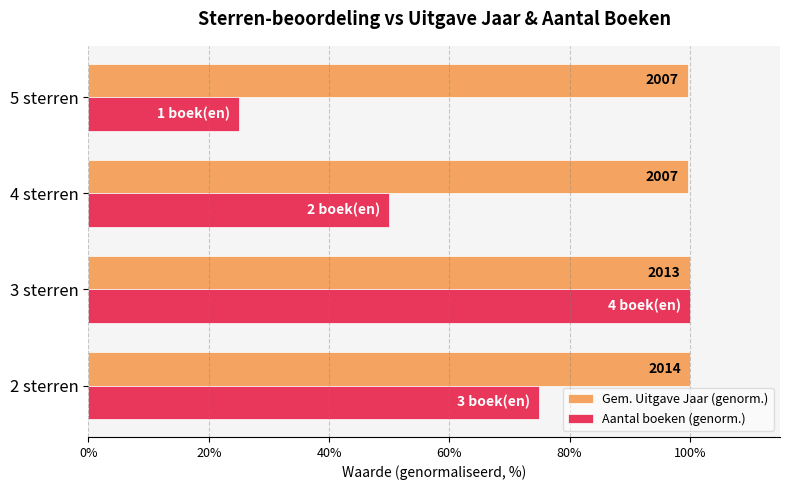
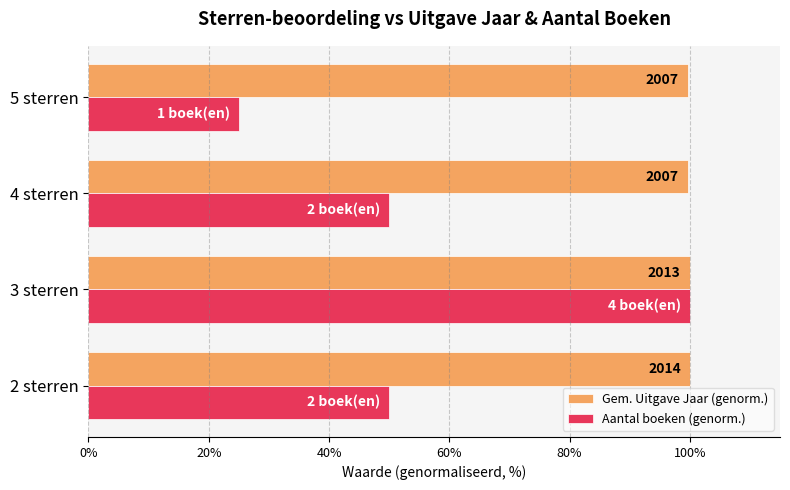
Aantal boeken (genorm.), 2 sterren: 3 -> 2
